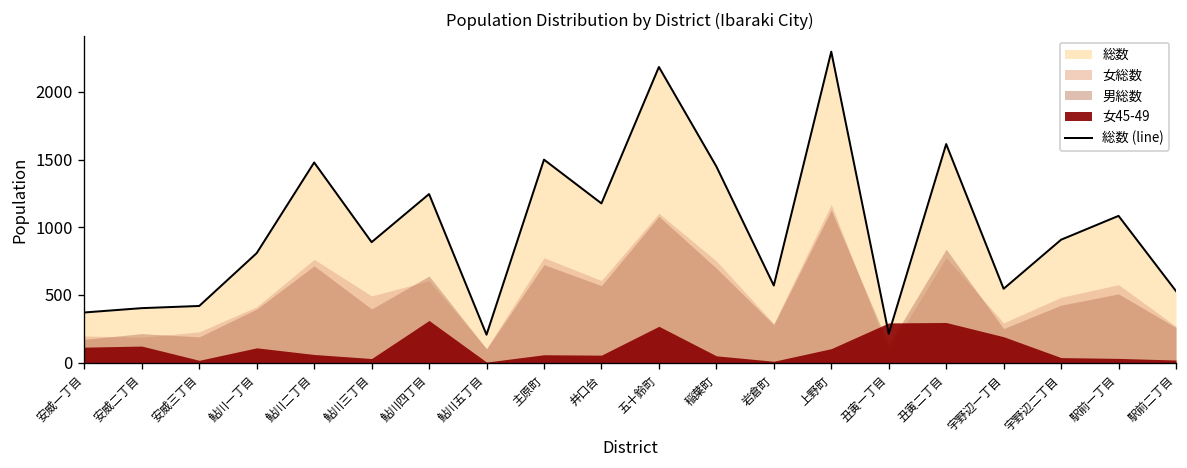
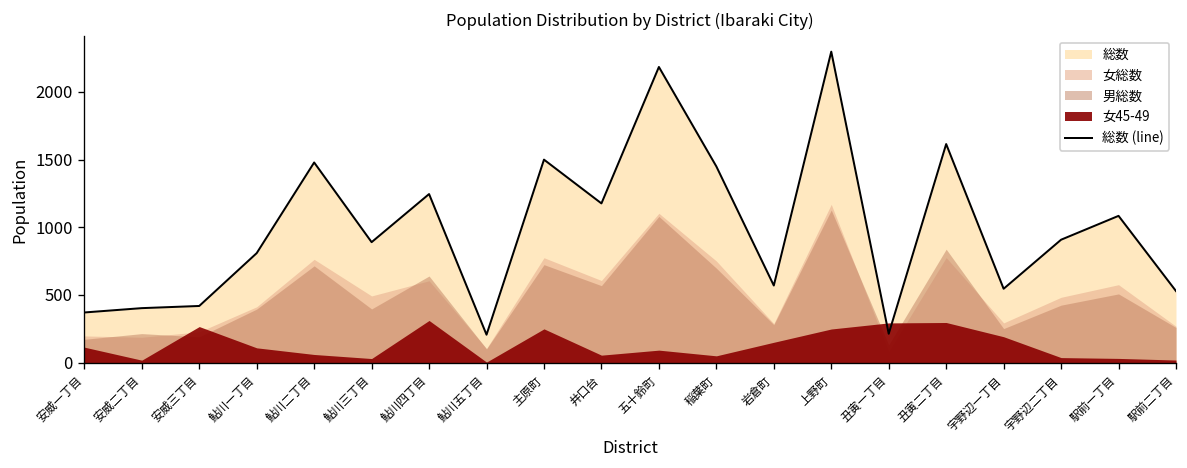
女45-49, 安威二丁目: 120 -> 20
女45-49, 安威三丁目: 20 -> 270
女45-49, 主原町: 60 -> 250
女45-49, 五十鈴町: 270 -> 90
女45-49, 岩倉町: 10 -> 150
女45-49, 上野町: 100 -> 250
